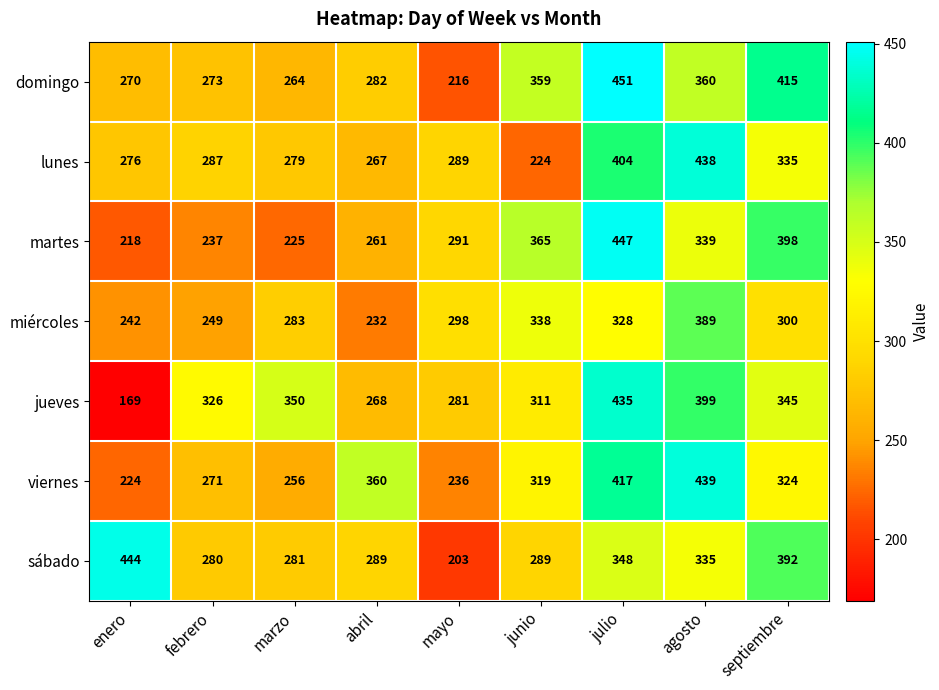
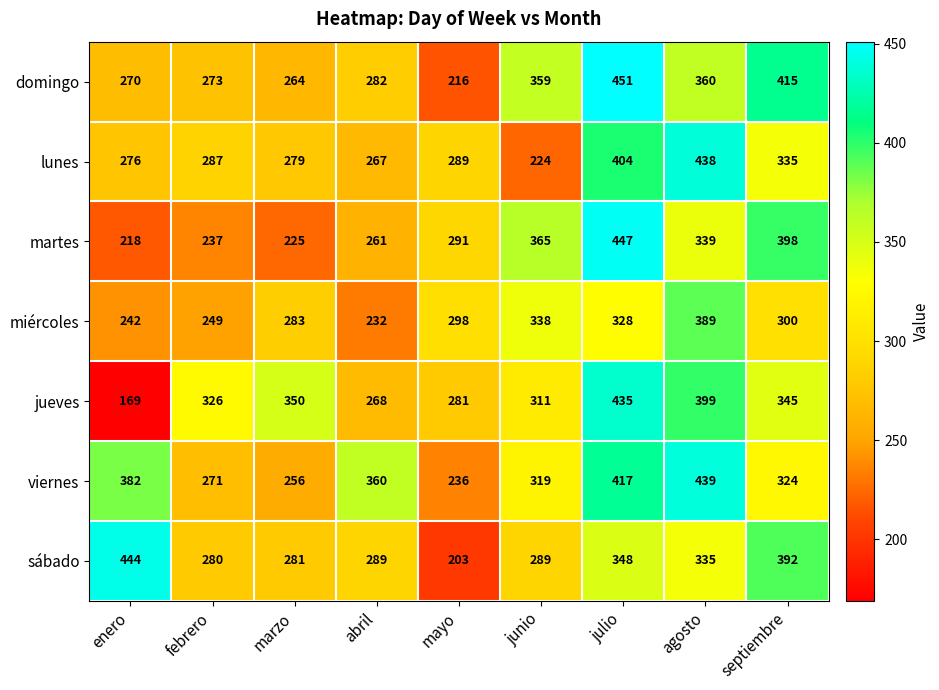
viernes, enero: 224 -> 382
